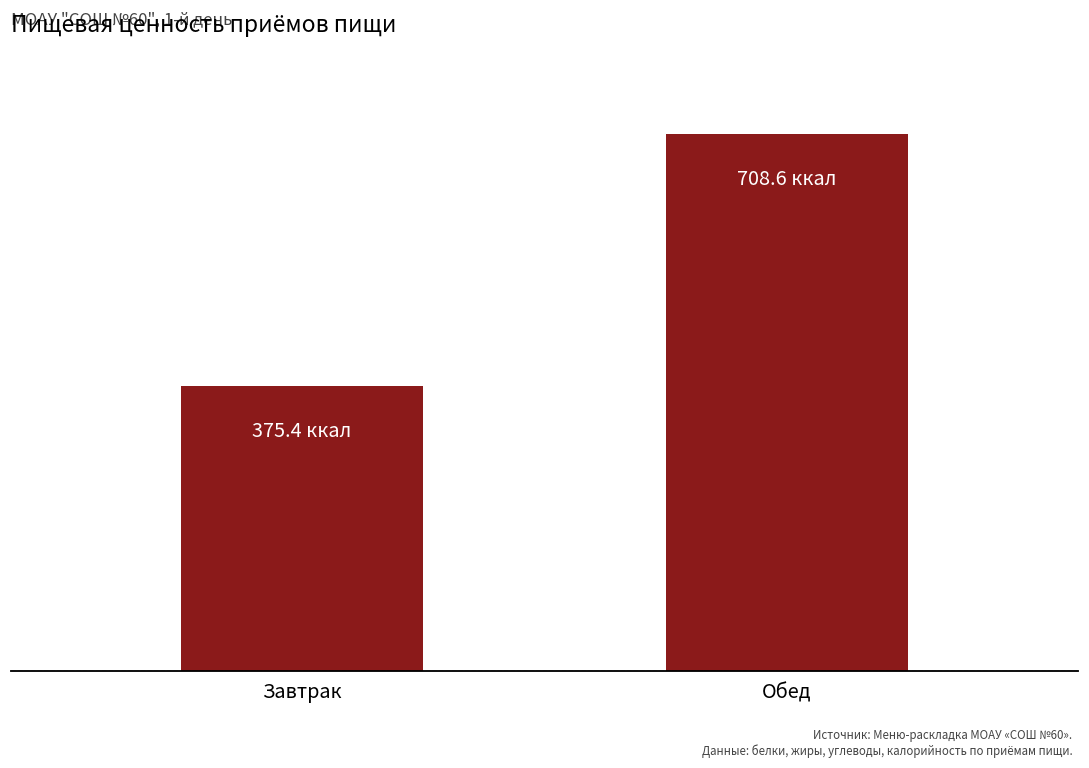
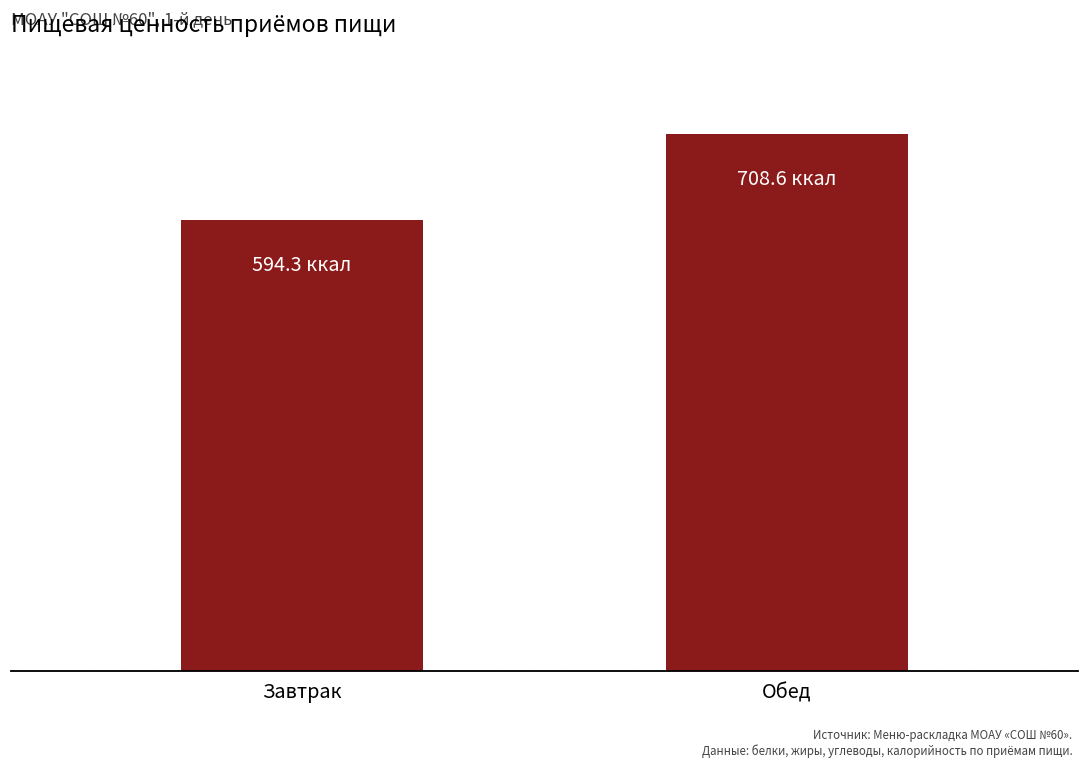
Завтрак: 375.4 -> 594.3
